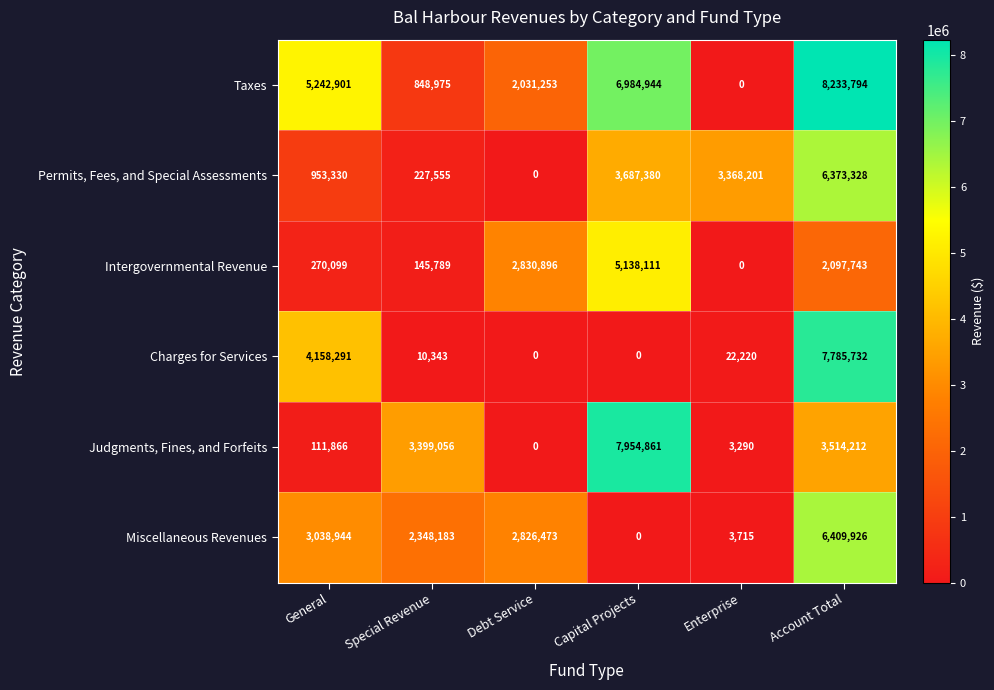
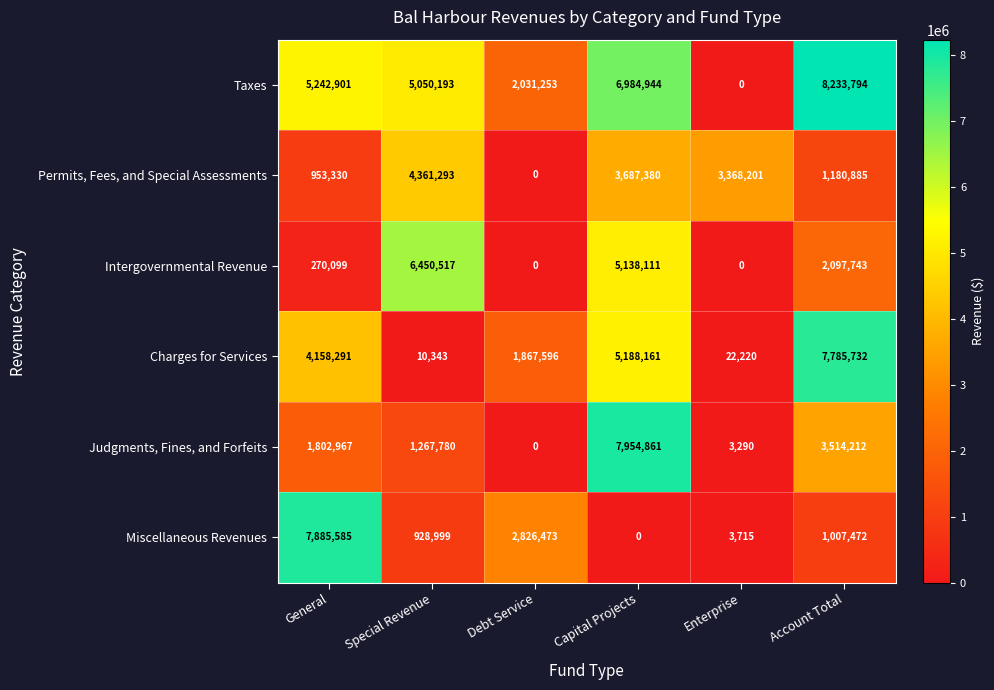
Taxes, Special Revenue: 848,975 -> 5,050,193
Permits, Fees, and Special Assessments, Special Revenue: 227,555 -> 4,361,293
Permits, Fees, and Special Assessments, Account Total: 6,373,328 -> 1,180,885
Intergovernmental Revenue, Special Revenue: 145,789 -> 6,450,517
Intergovernmental Revenue, Debt Service: 2,830,896 -> 0
Charges for Services, Debt Service: 0 -> 1,867,596
Charges for Services, Capital Projects: 0 -> 5,188,161
Judgments, Fines, and Forfeits, General: 111,866 -> 1,802,967
Judgments, Fines, and Forfeits, Special Revenue: 3,399,056 -> 1,267,780
Miscellaneous Revenues, General: 3,038,944 -> 7,885,585
Miscellaneous Revenues, Special Revenue: 2,348,183 -> 928,999
Miscellaneous Revenues, Account Total: 6,409,926 -> 1,007,472
